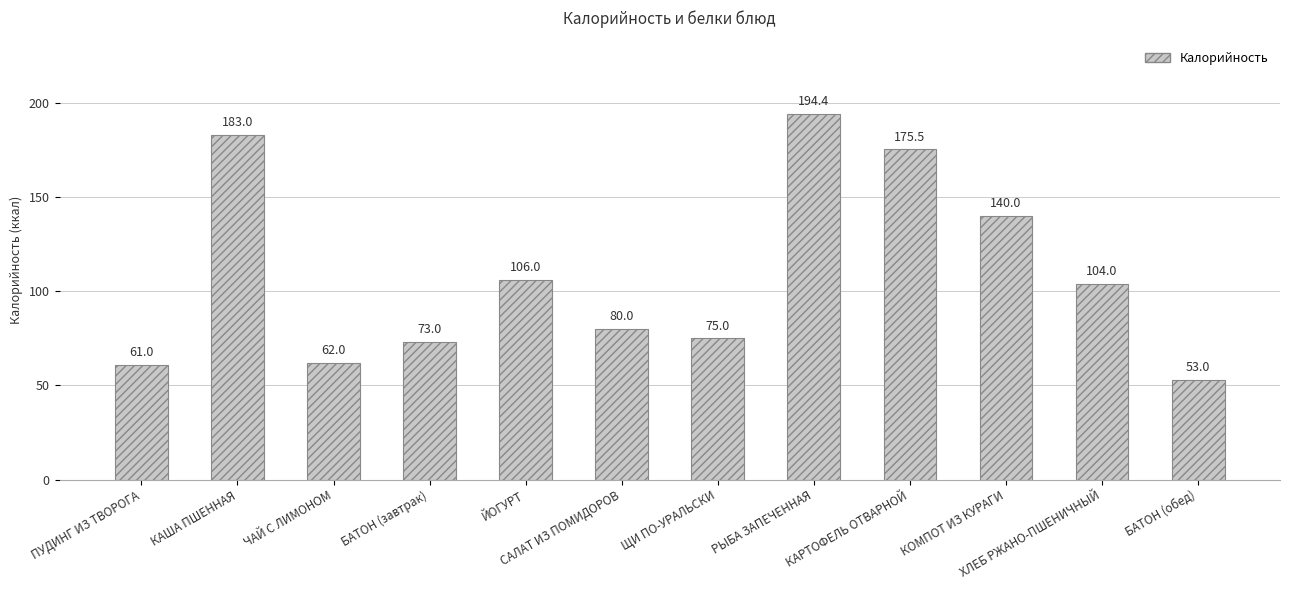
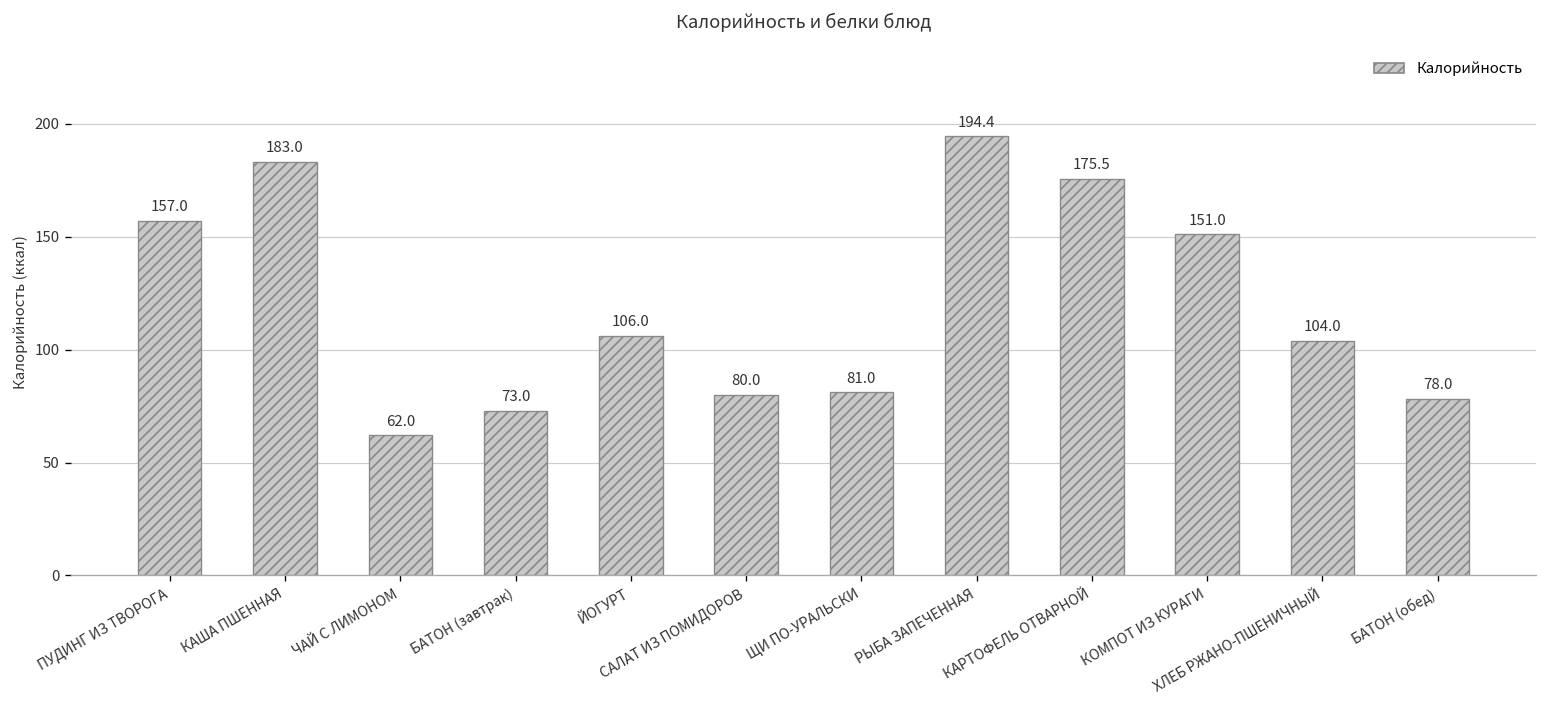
ПУДИНГ ИЗ ТВОРОГА: 61.0 -> 157.0
ЩИ ПО-УРАЛЬСКИ: 75.0 -> 81.0
КОМПОТ ИЗ КУРАГИ: 140.0 -> 151.0
БАТОН (обед): 53.0 -> 78.0
